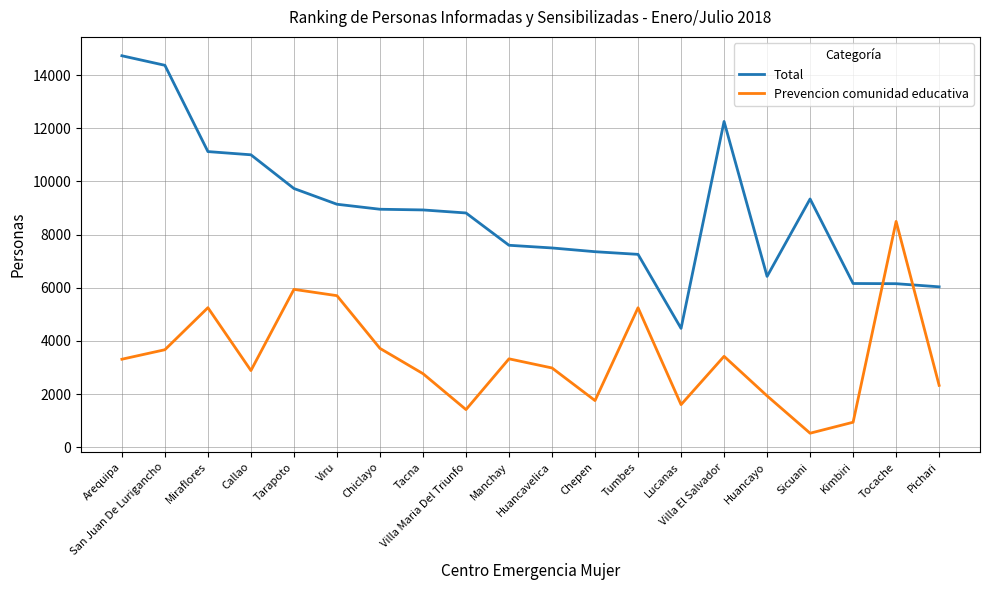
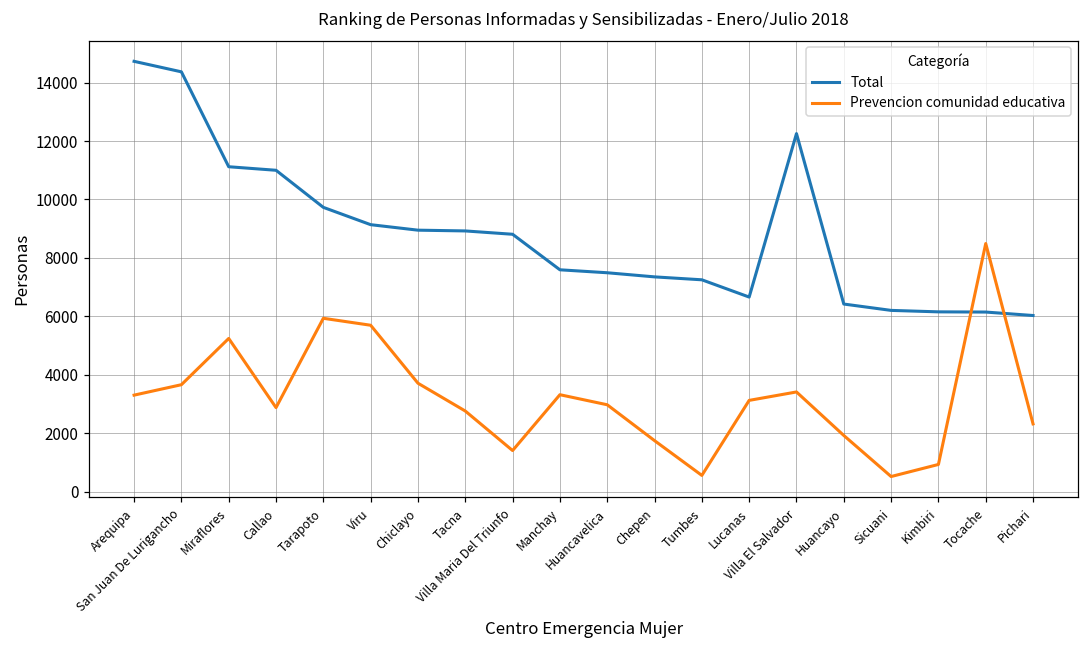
Prevencion comunidad educativa, Tumbes: 5200 -> 600
Total, Lucanas: 4500 -> 6700
Prevencion comunidad educativa, Lucanas: 1600 -> 3100
Total, Sicuani: 9300 -> 6200
